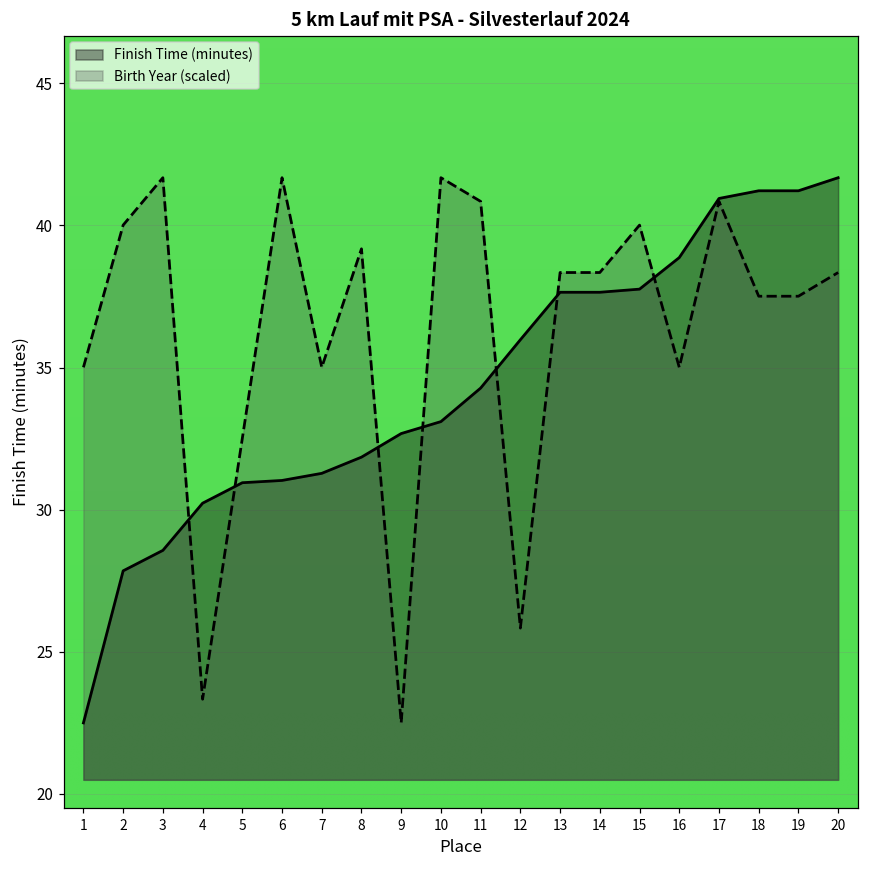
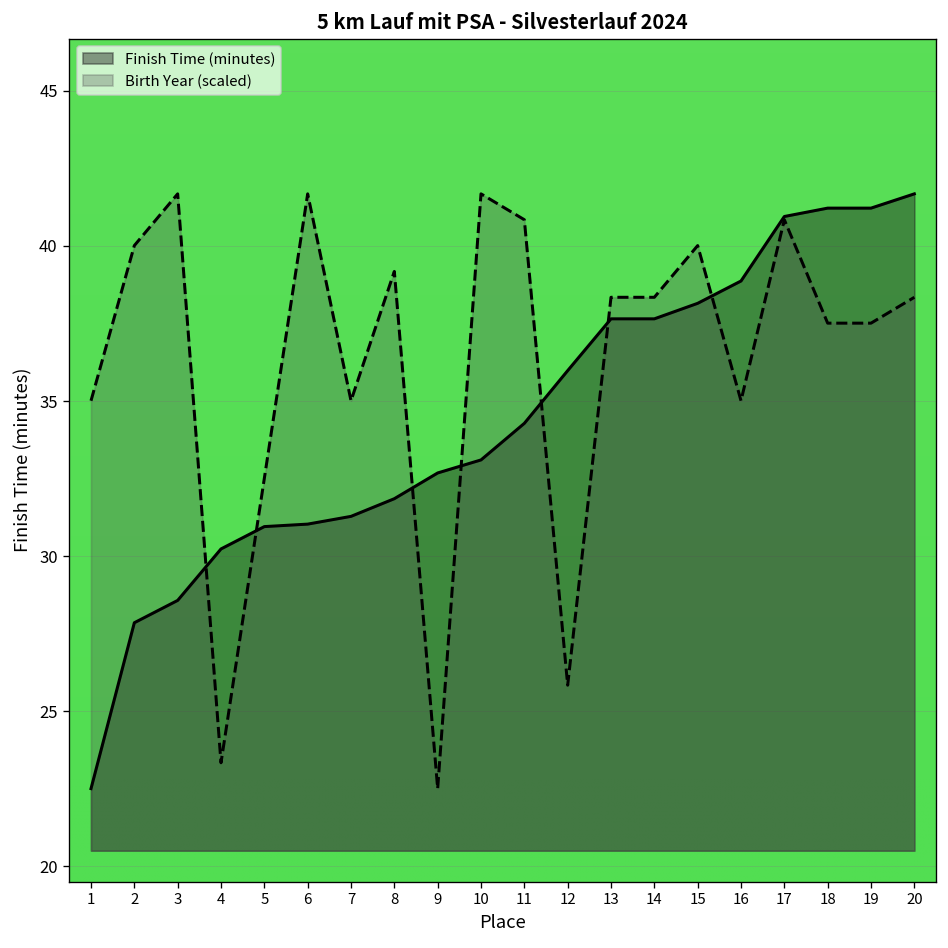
Finish Time (minutes), 15: 37.8 -> 38.2
